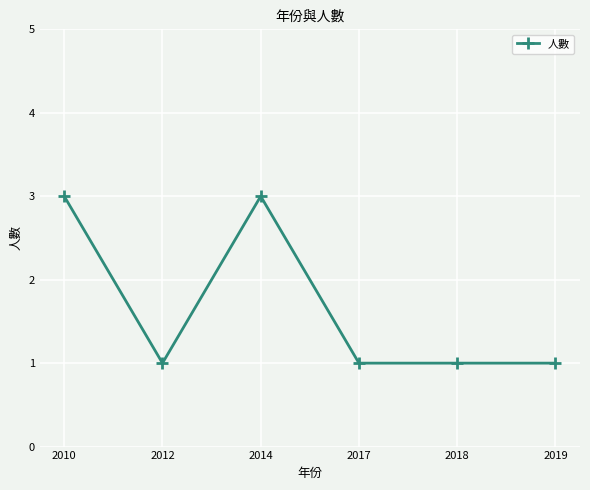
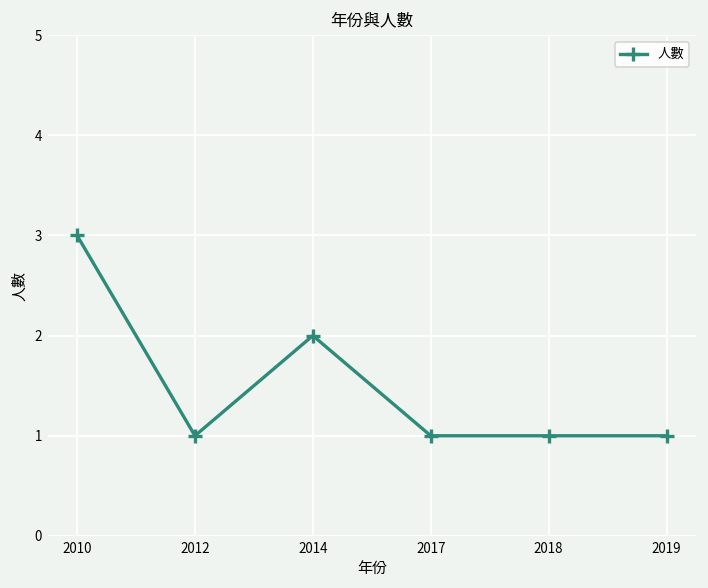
2014: 3 -> 2
